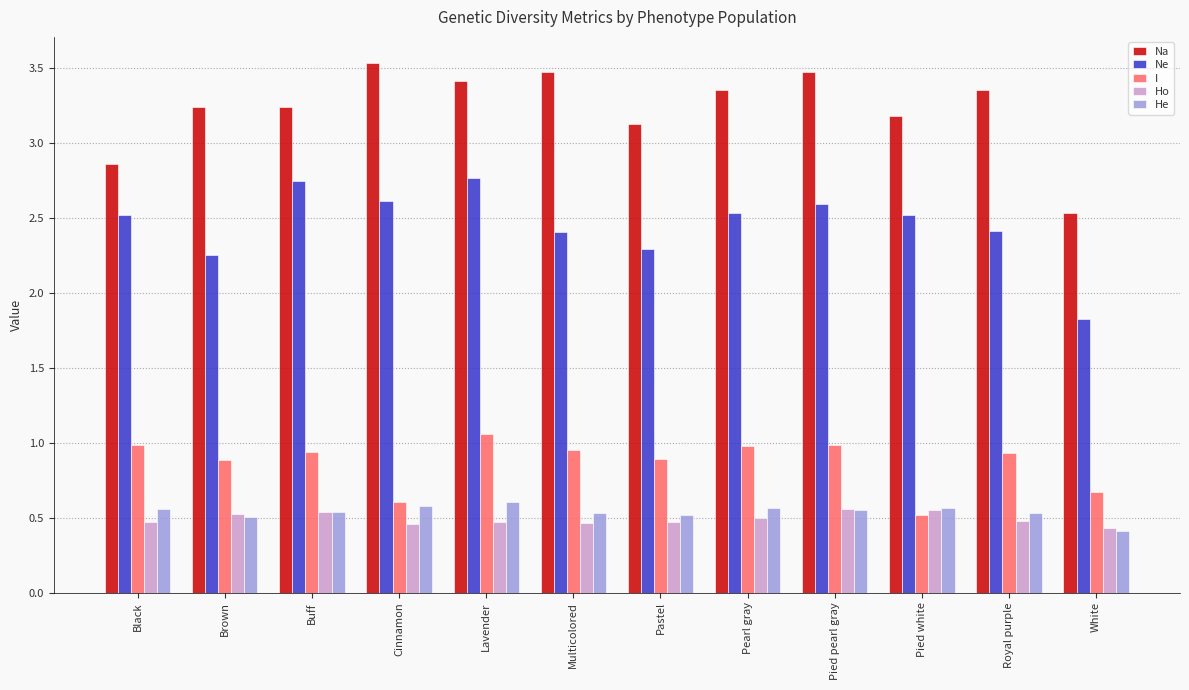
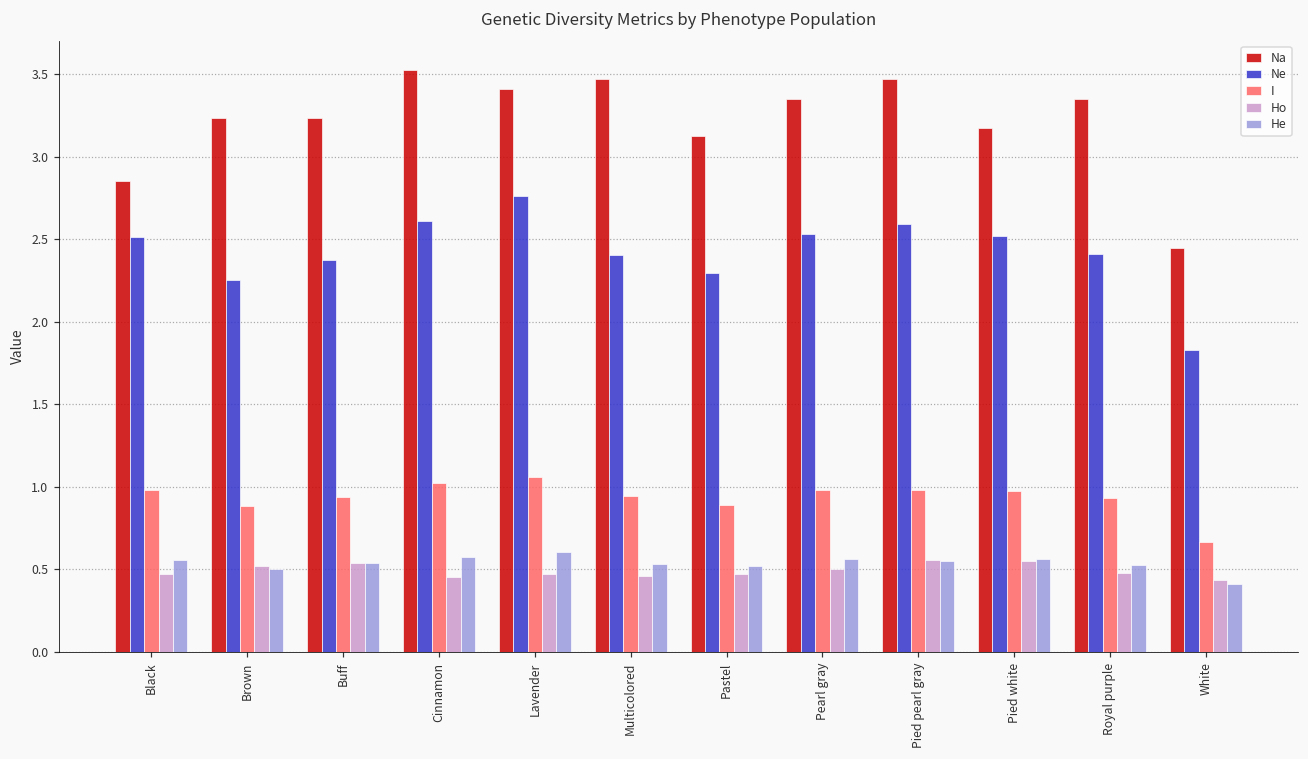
Ne, Buff: 2.74 -> 2.37
I, Cinnamon: 0.61 -> 1.02
I, Pied white: 0.52 -> 0.98
Na, White: 2.53 -> 2.45
